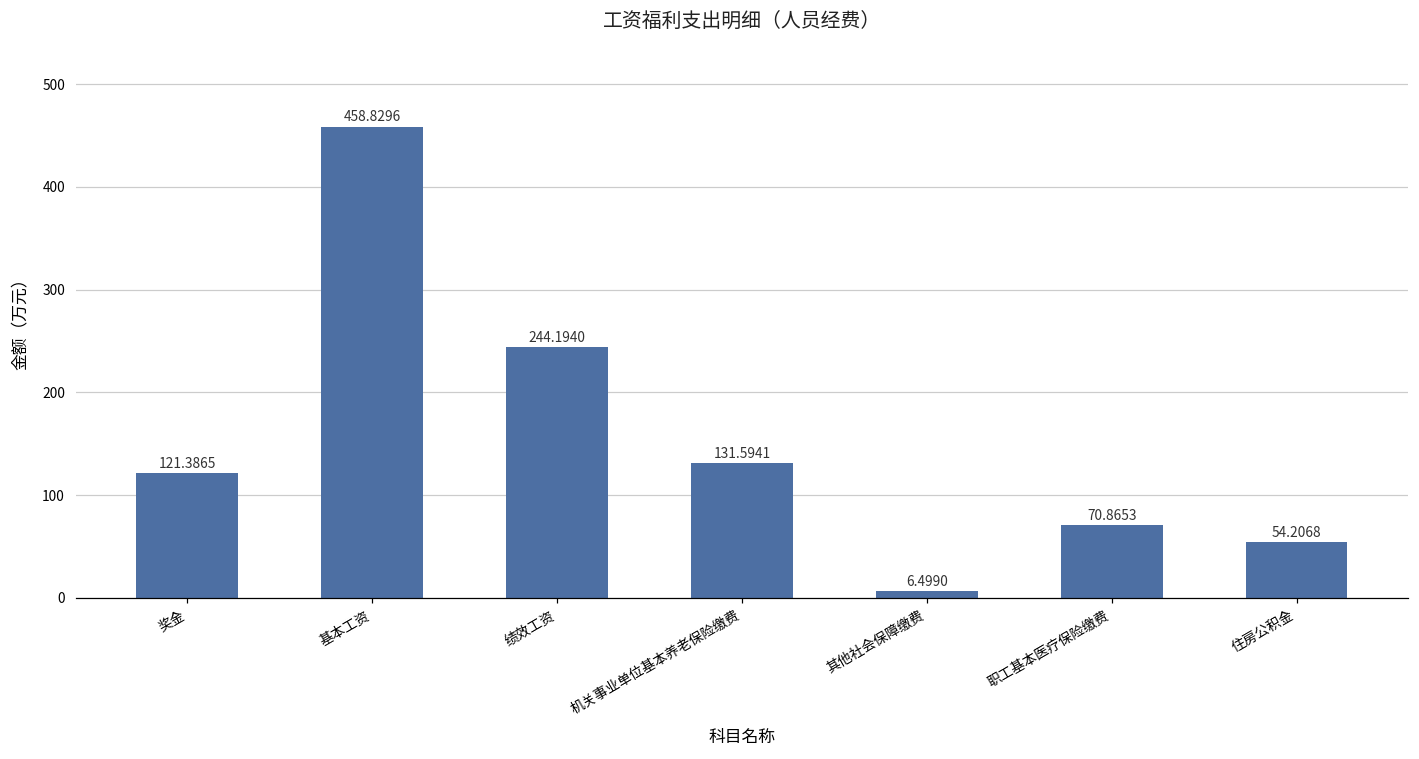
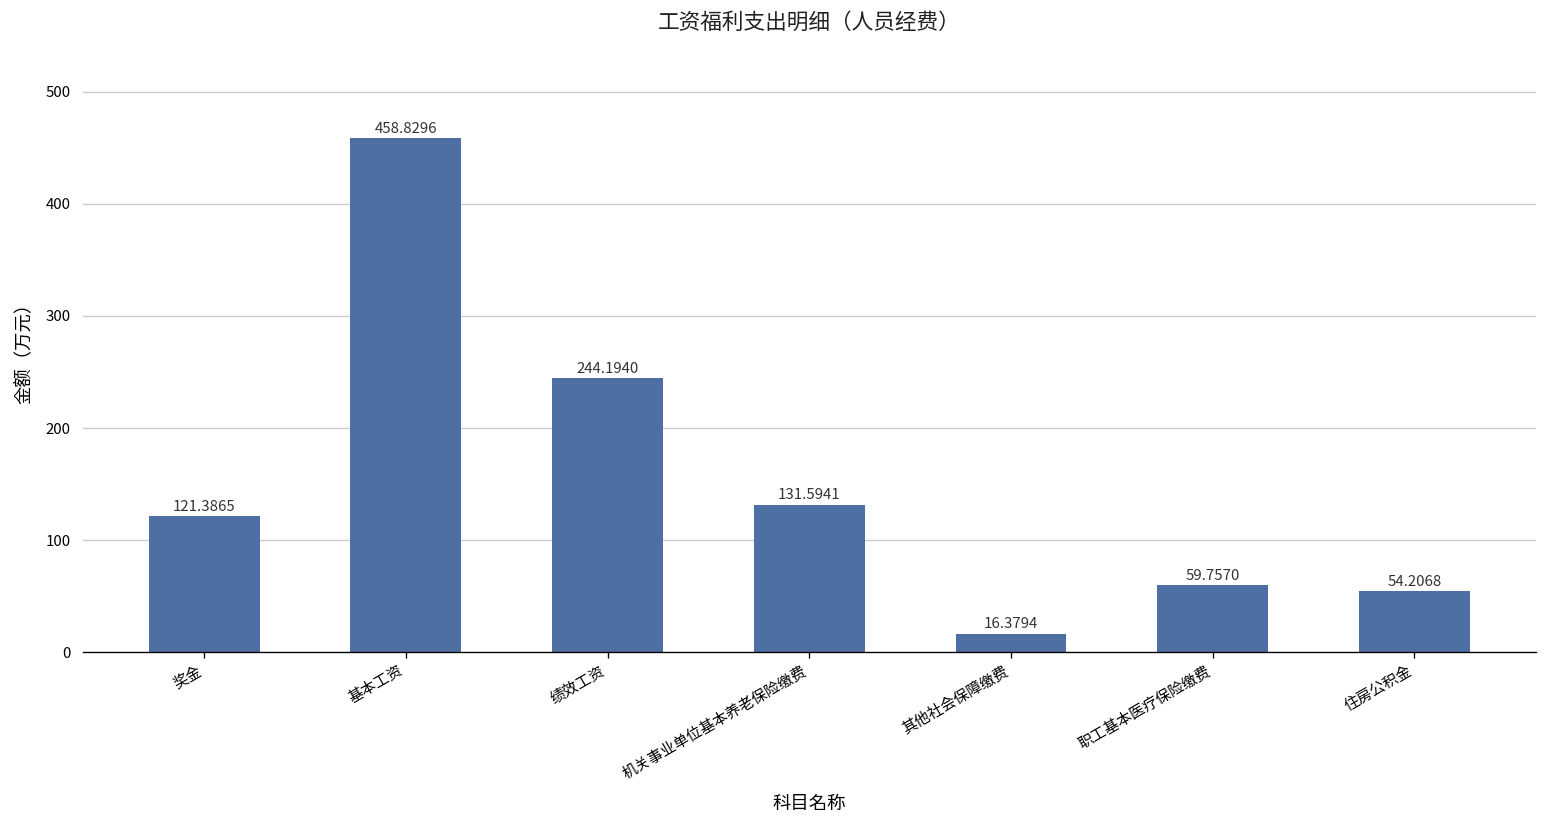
其他社会保障缴费: 6.4990 -> 16.3794
职工基本医疗保险缴费: 70.8653 -> 59.7570
